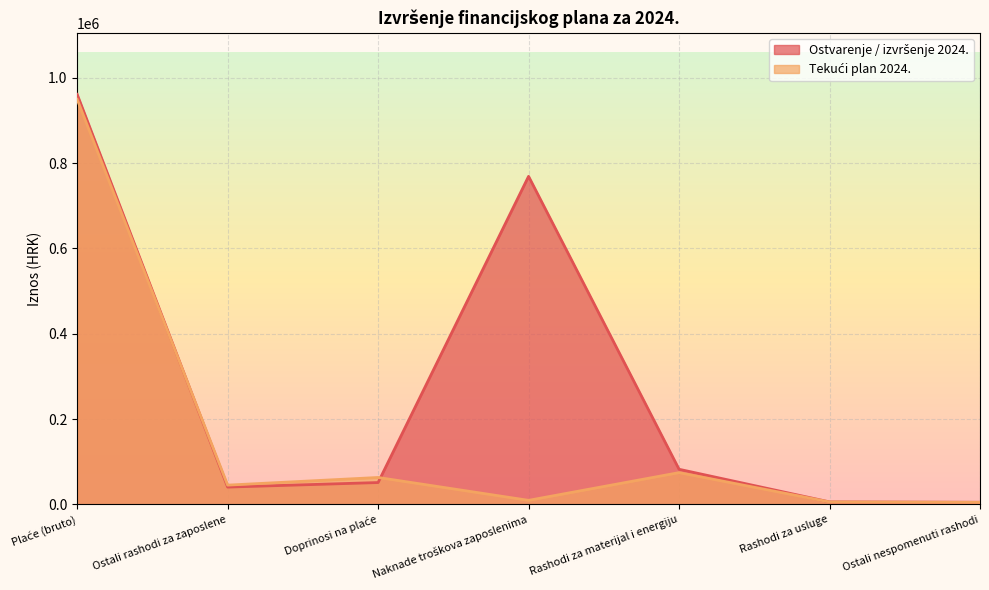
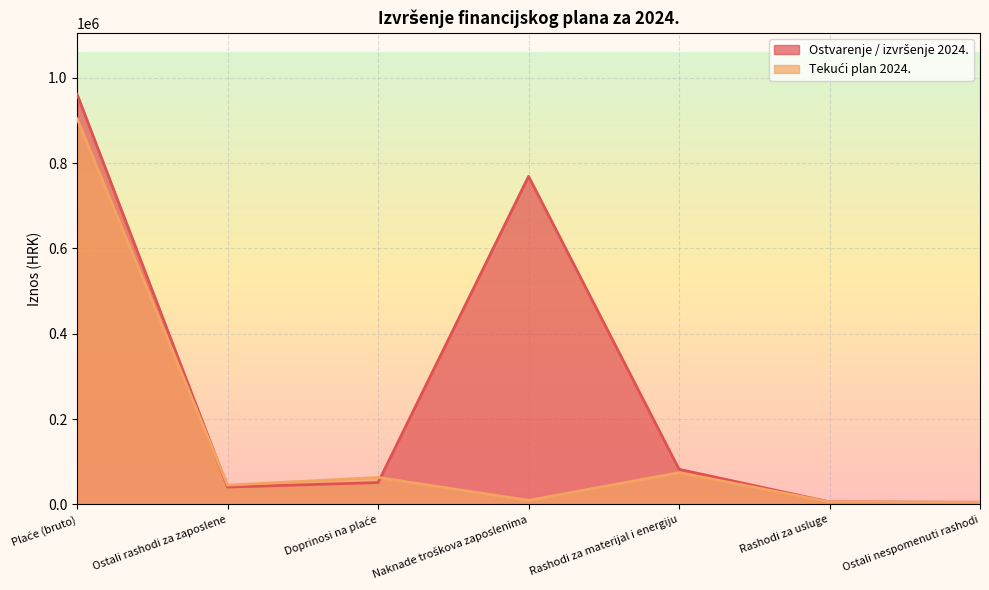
Tekući plan 2024., Plaće (bruto): 950000 -> 900000
